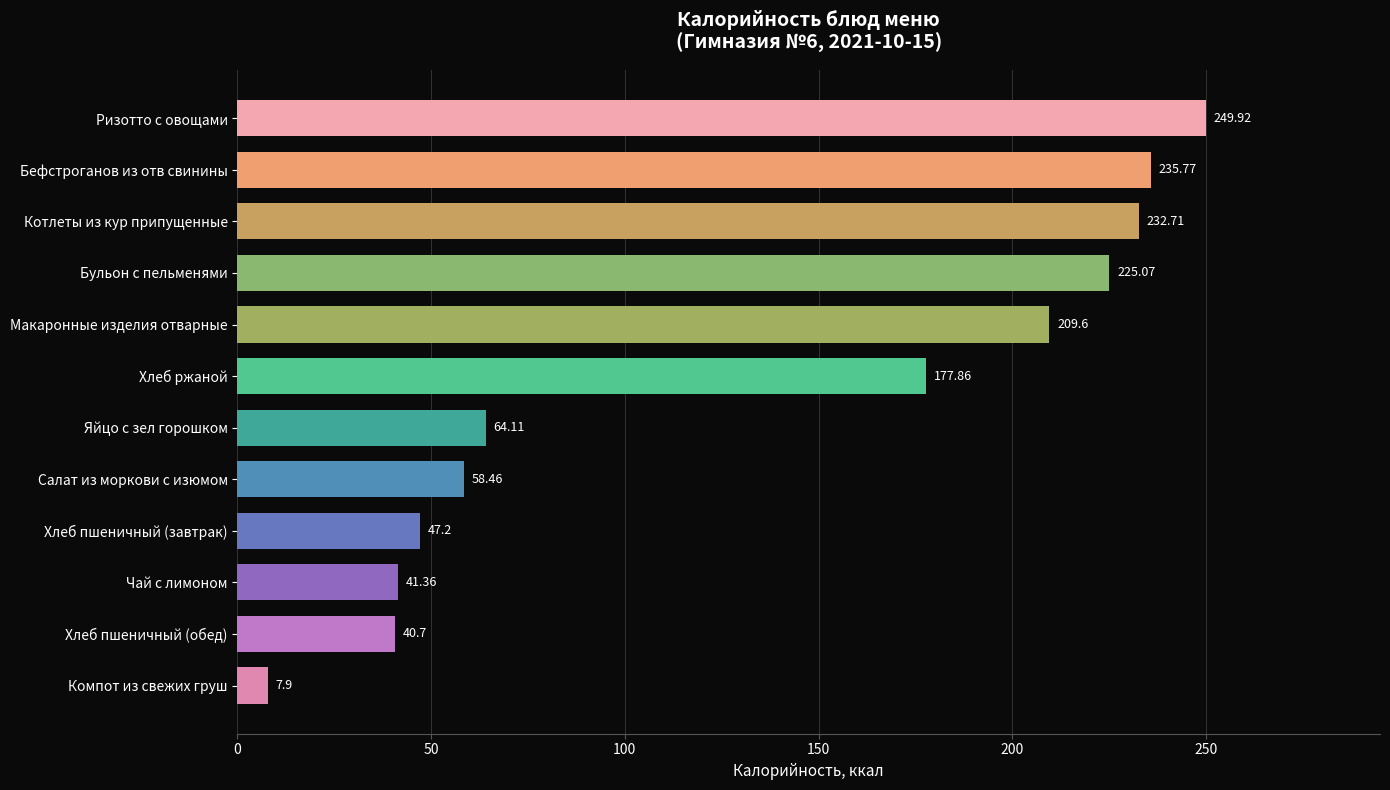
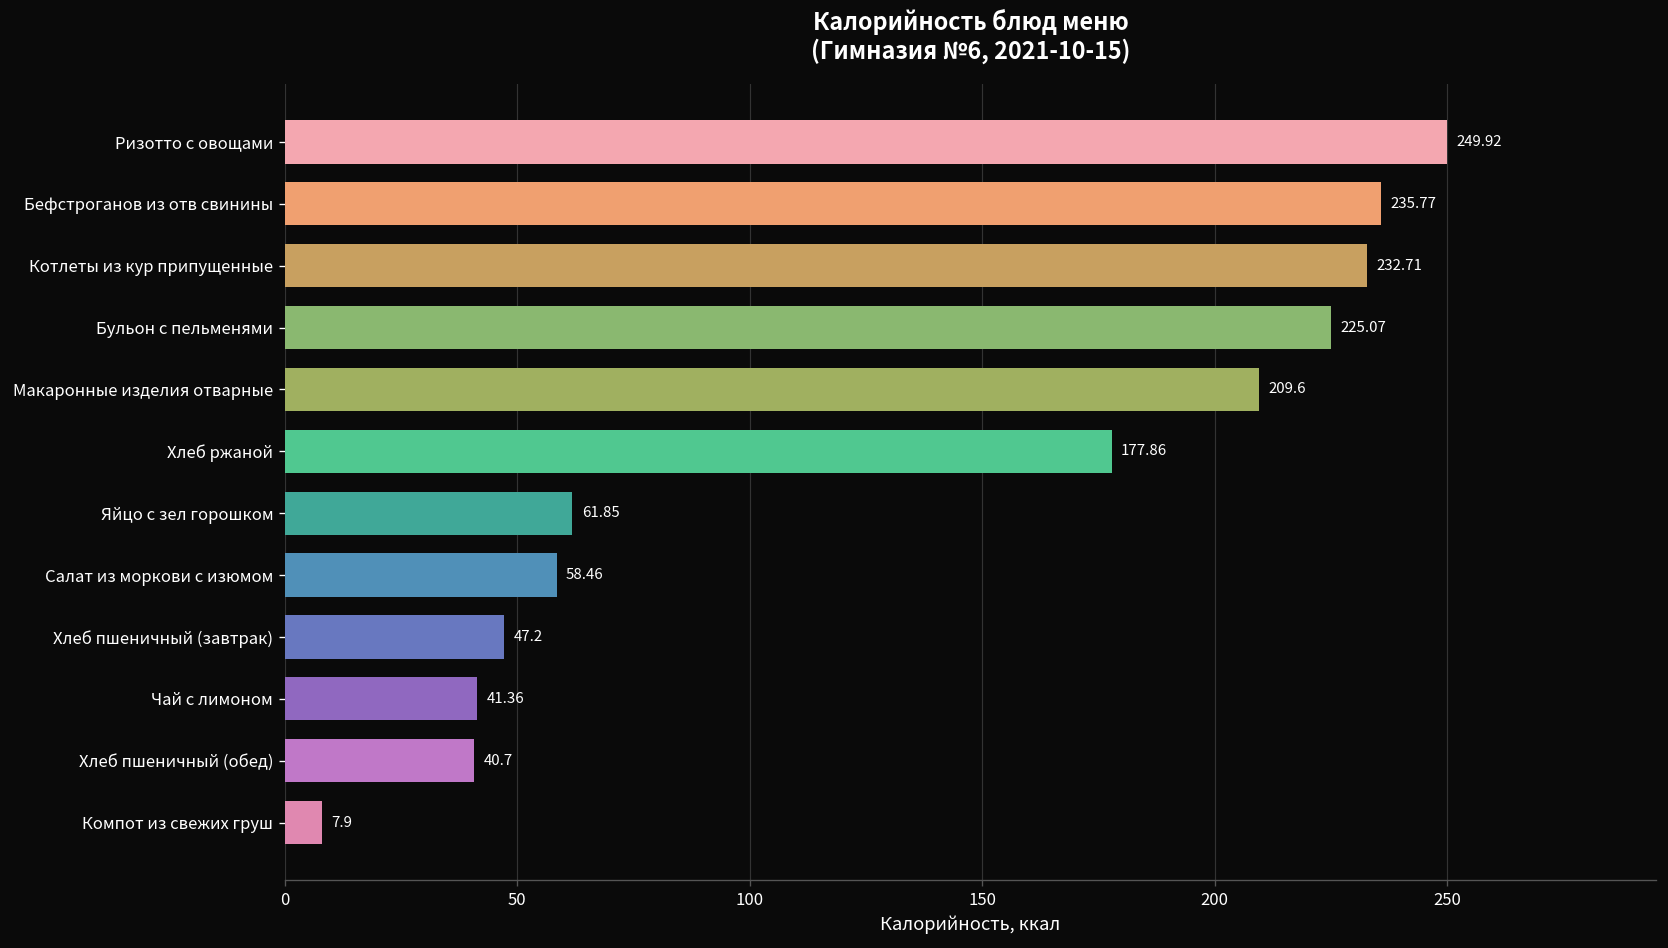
Яйцо с зел горошком: 64.11 -> 61.85
